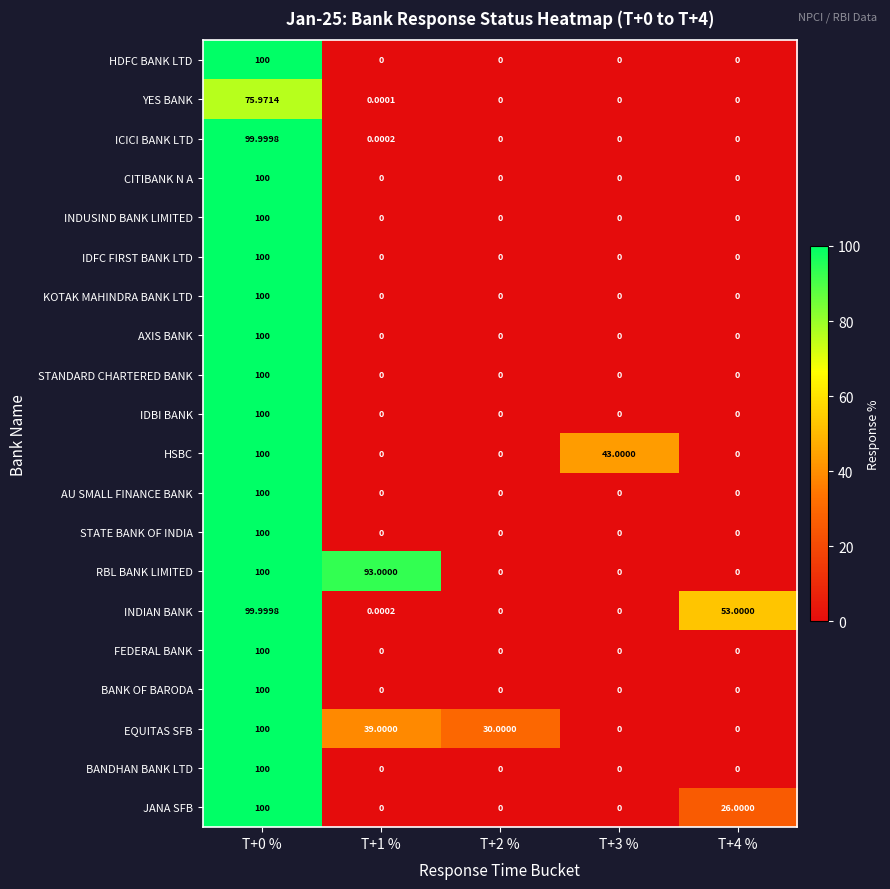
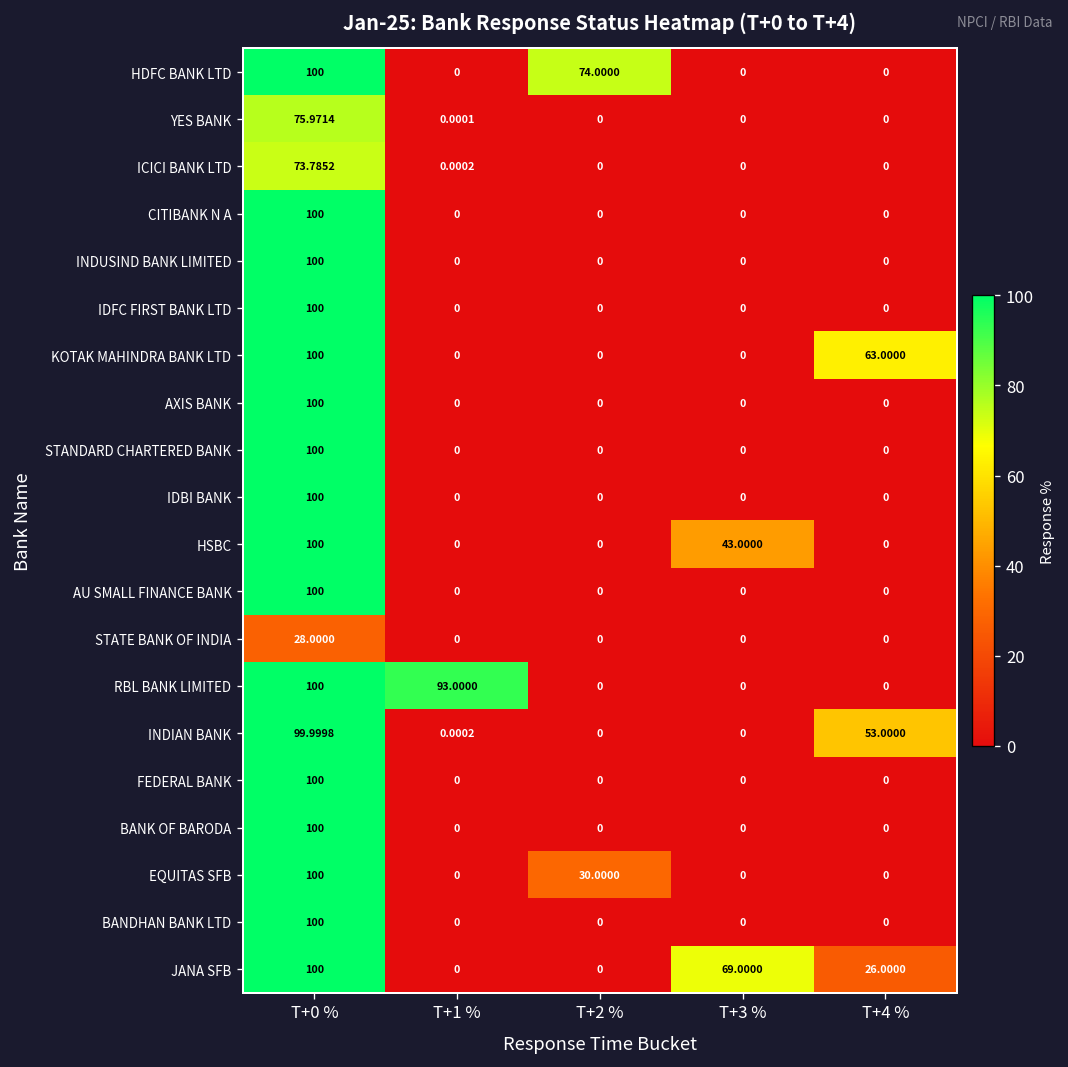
HDFC BANK LTD, T+2 %: 0 -> 74.0000
ICICI BANK LTD, T+0 %: 99.9998 -> 73.7852
KOTAK MAHINDRA BANK LTD, T+4 %: 0 -> 63.0000
STATE BANK OF INDIA, T+0 %: 100 -> 28.0000
EQUITAS SFB, T+1 %: 39.0000 -> 0
JANA SFB, T+3 %: 0 -> 69.0000
